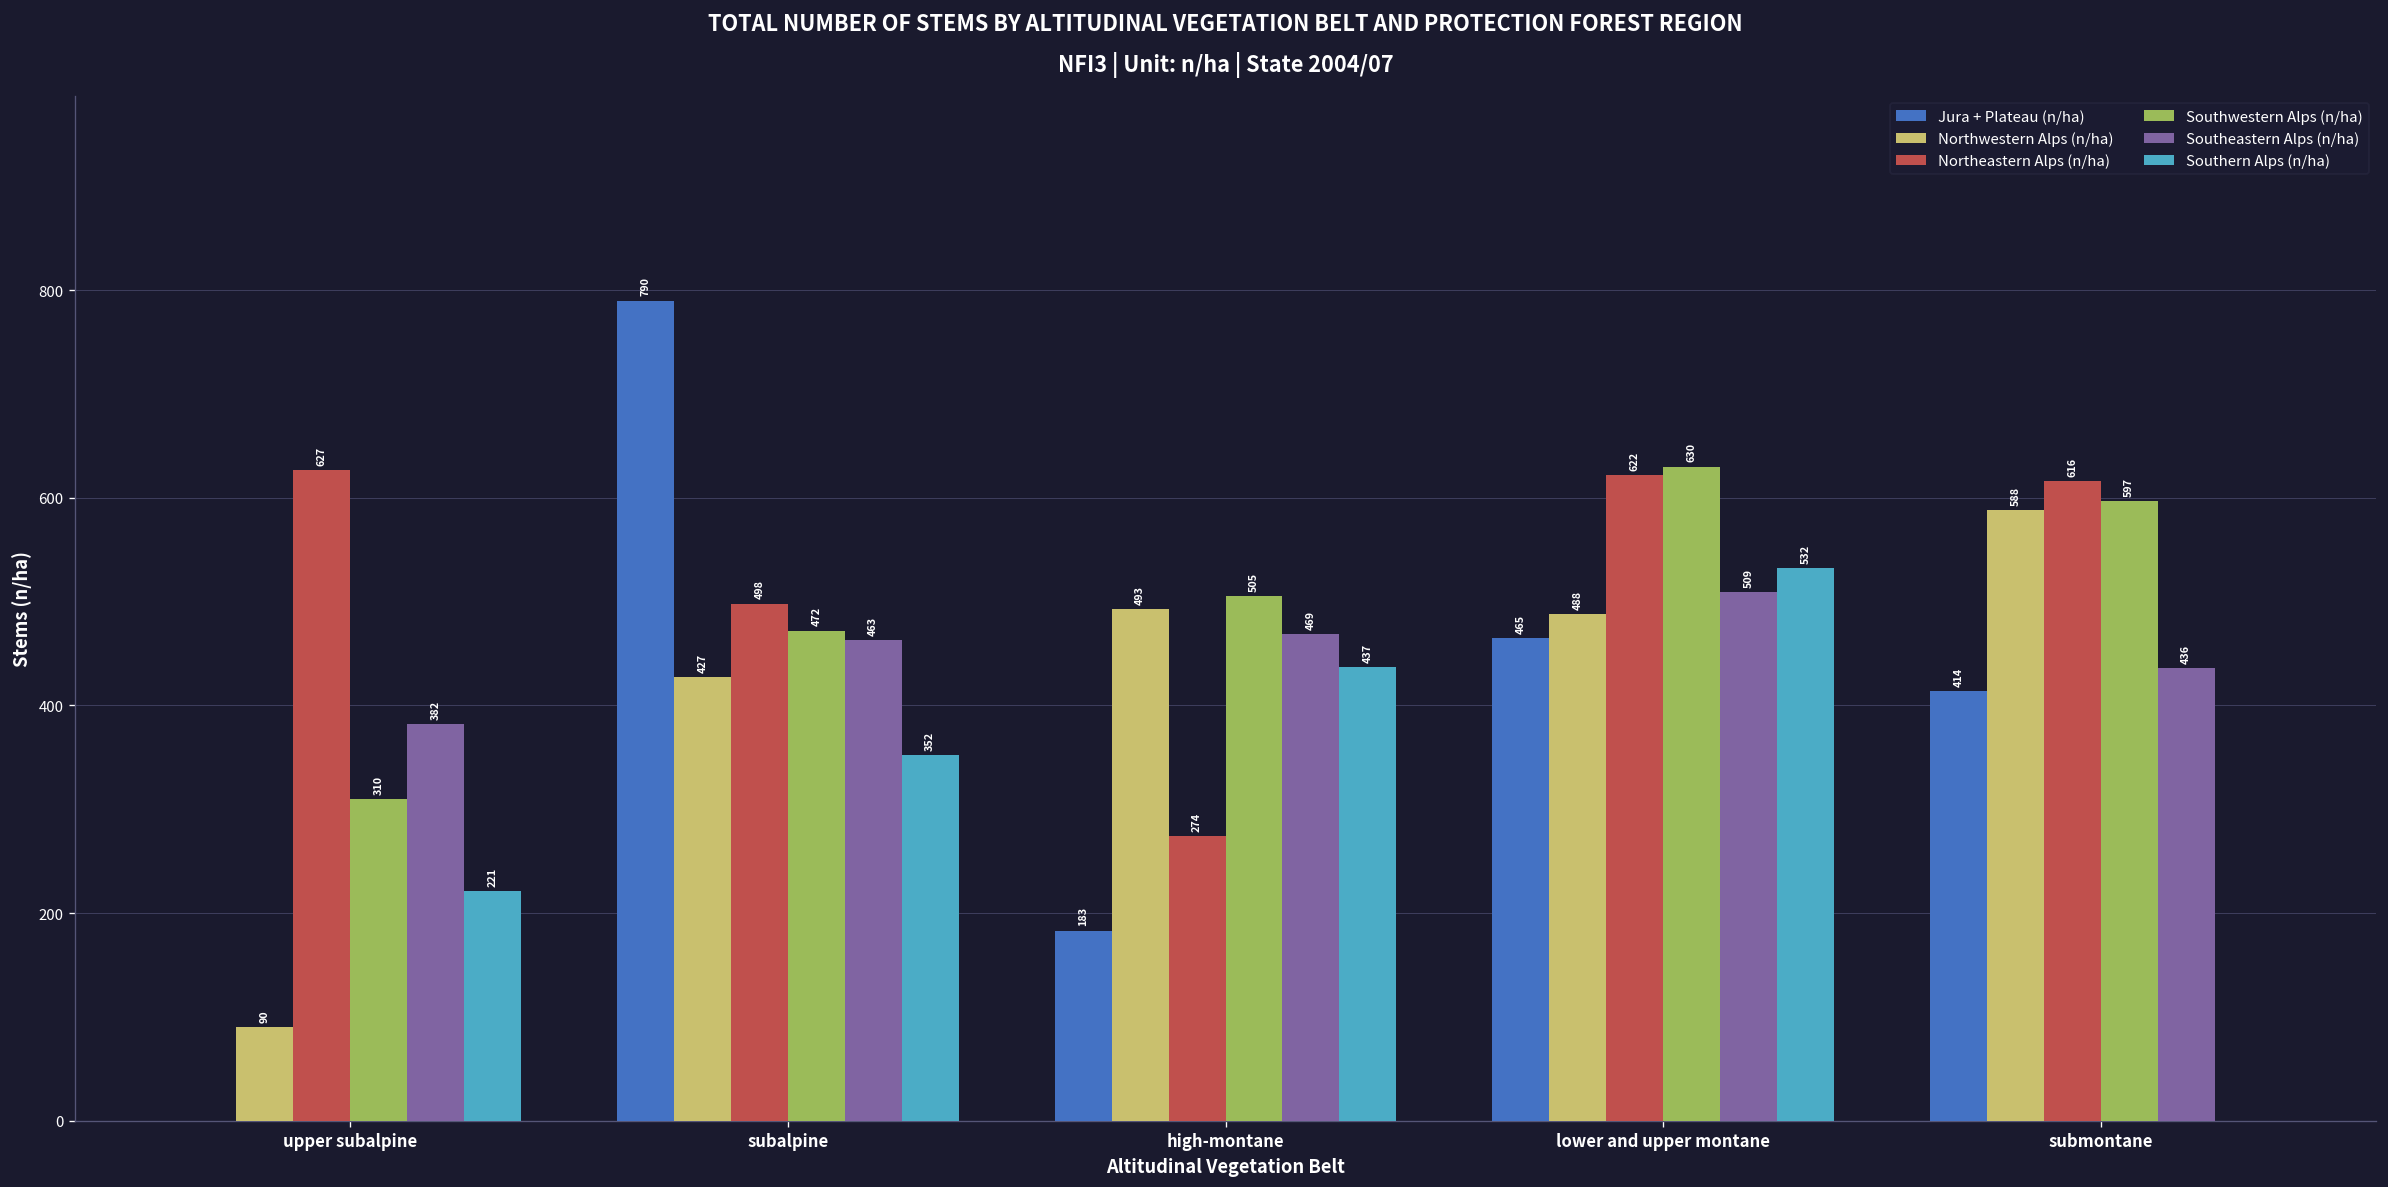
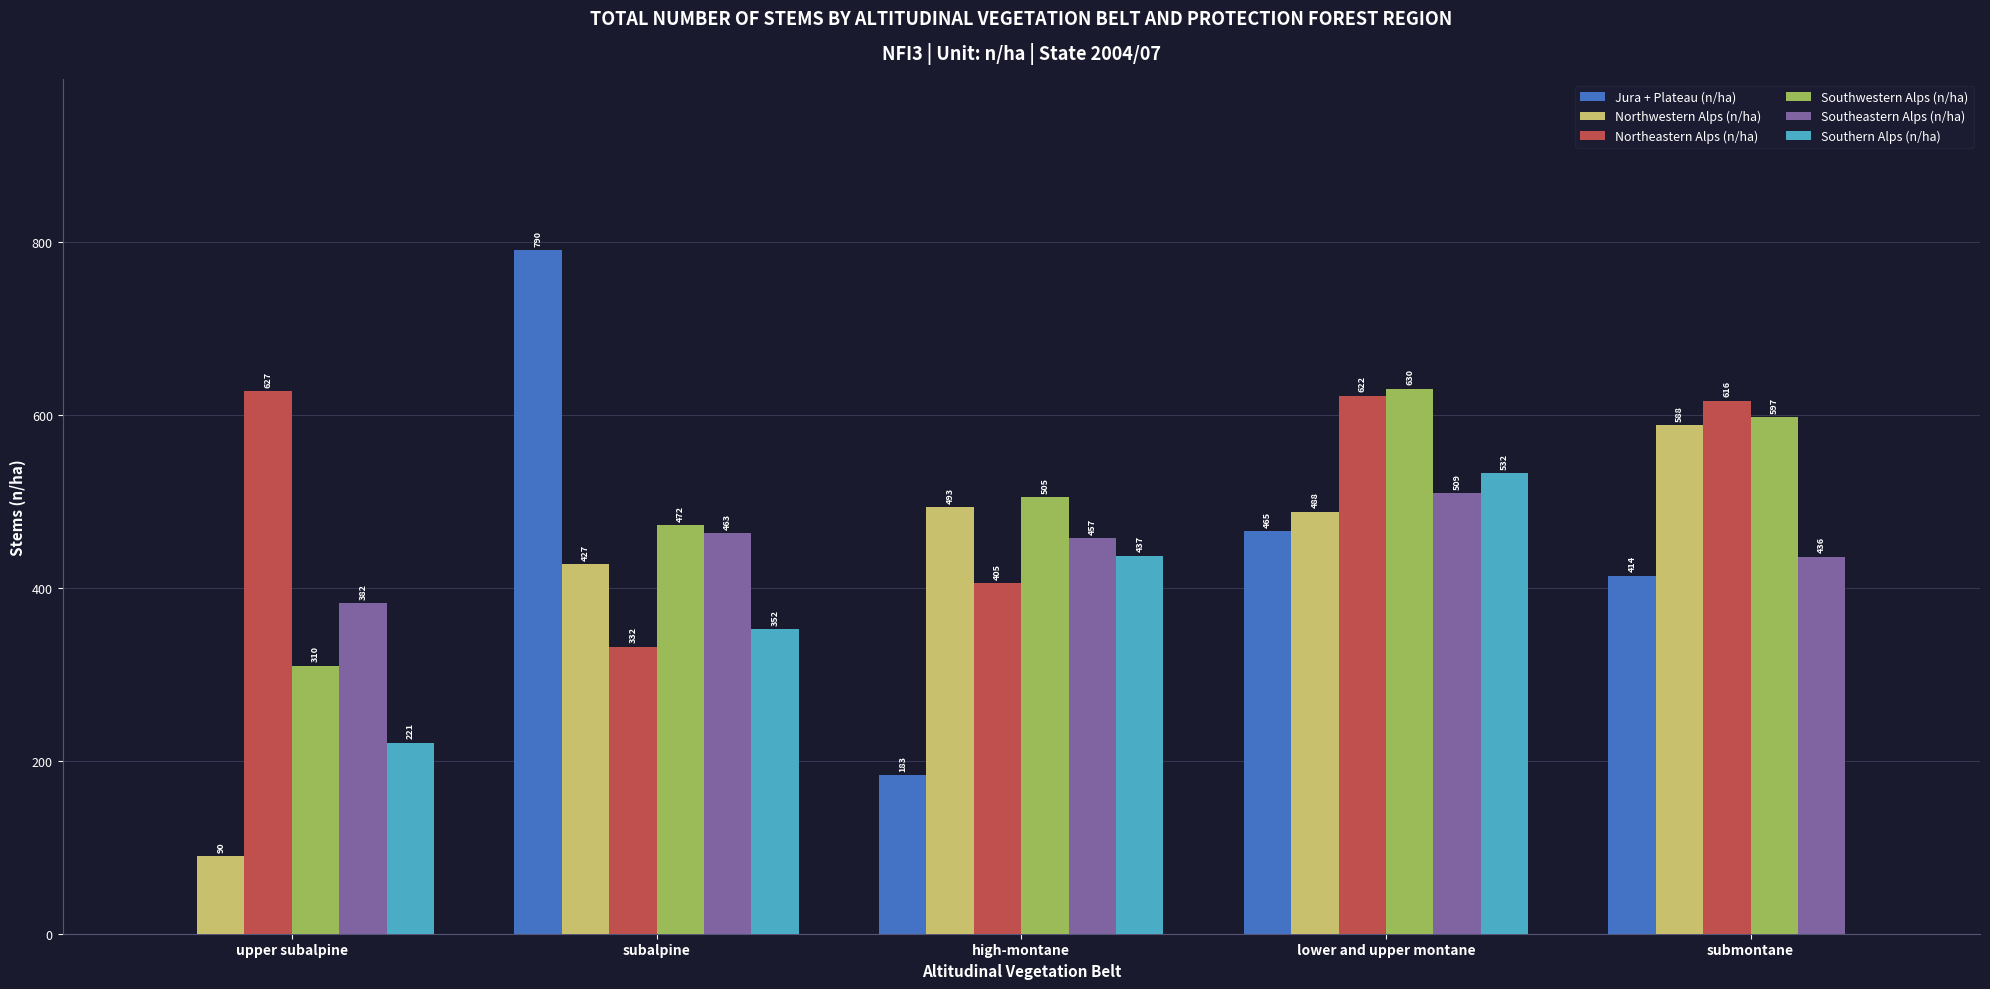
Northeastern Alps (n/ha), subalpine: 498 -> 332
Northeastern Alps (n/ha), high-montane: 274 -> 405
Southeastern Alps (n/ha), high-montane: 469 -> 457
